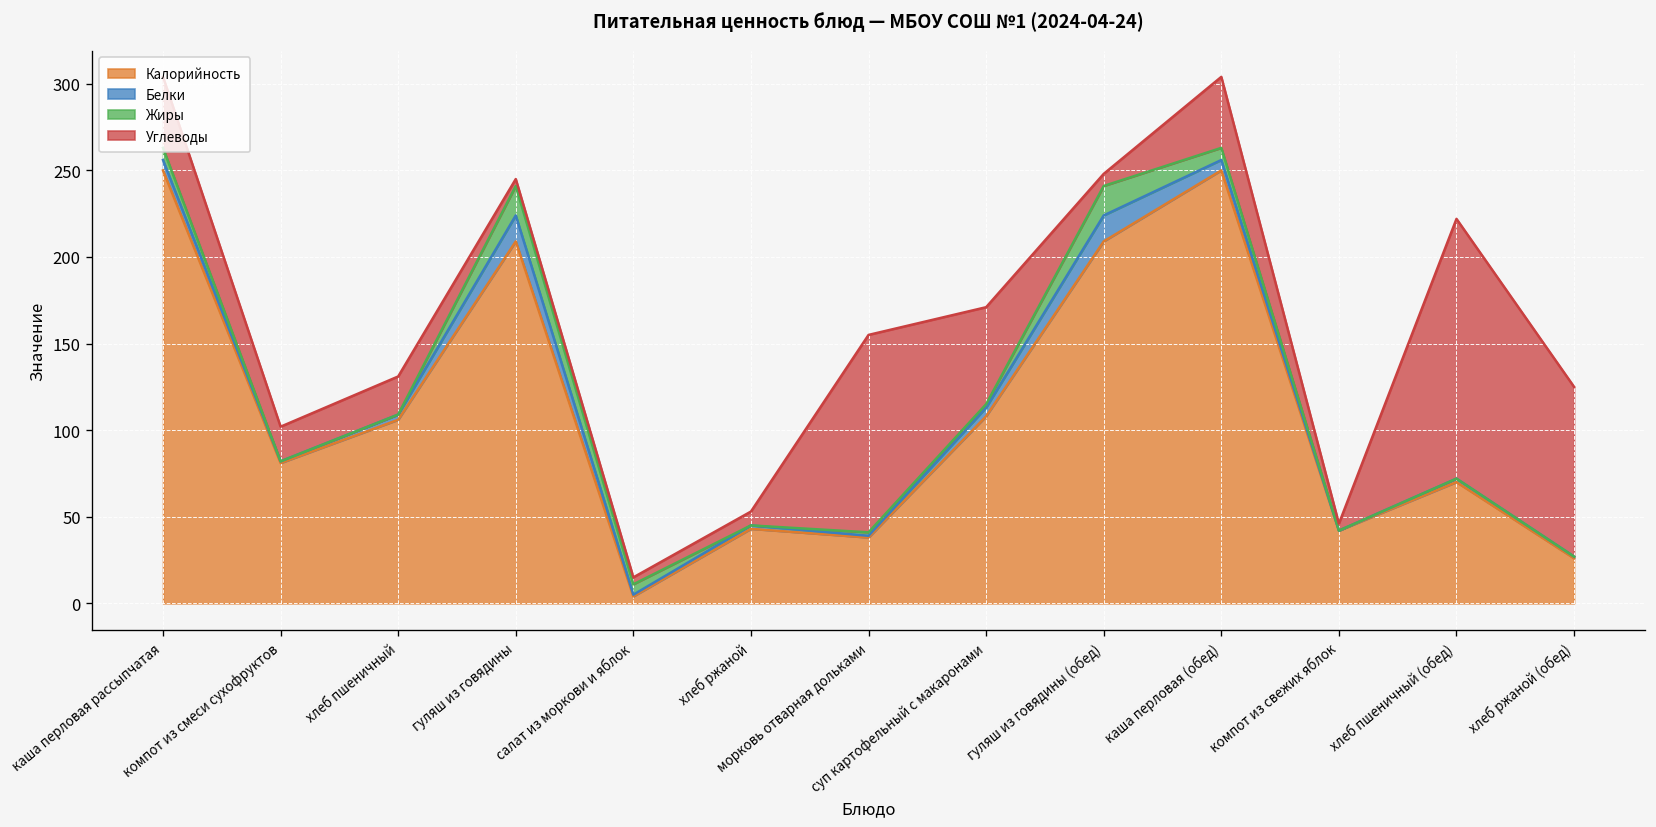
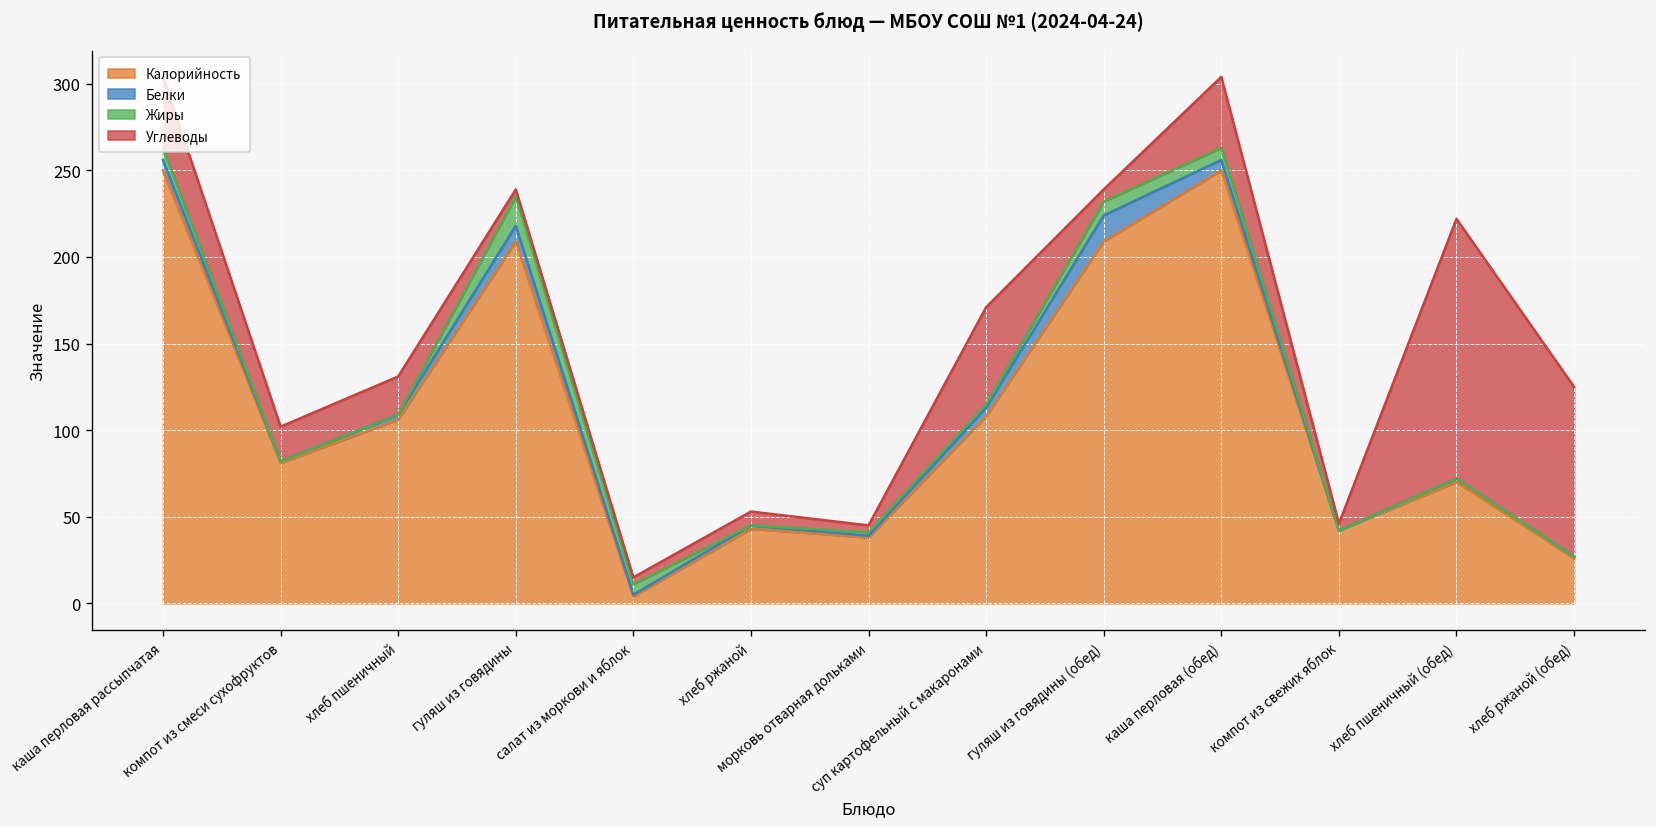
Белки, гуляш из говядины: 15 -> 9
Углеводы, морковь отварная дольками: 114 -> 4
Жиры, гуляш из говядины (обед): 17 -> 8
